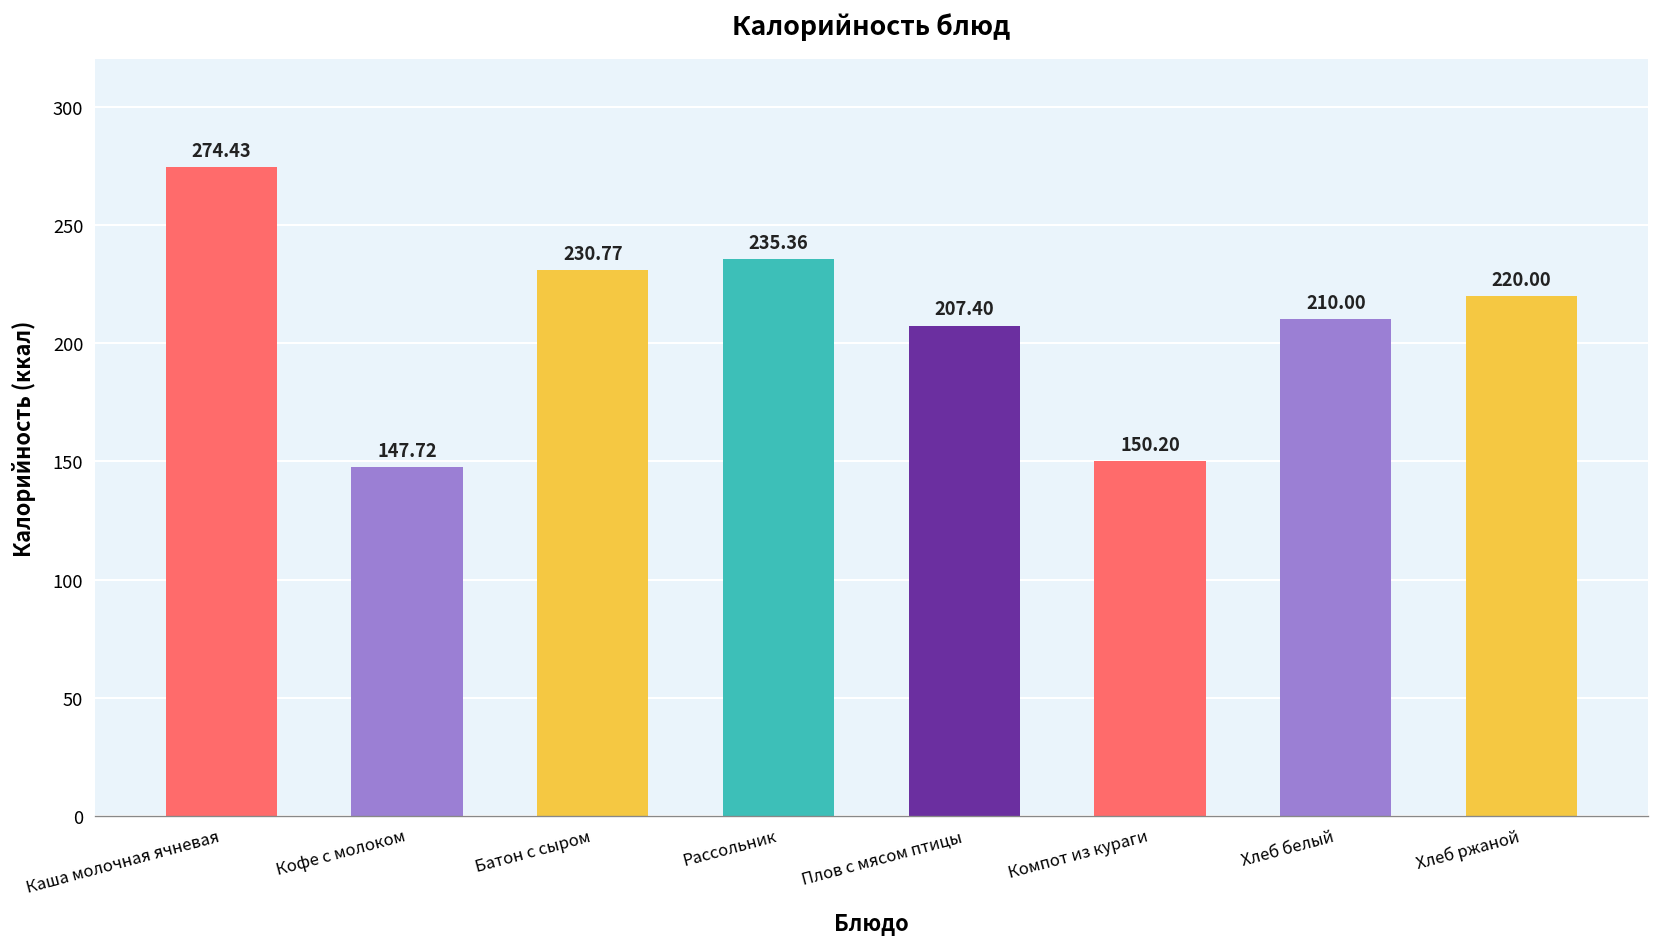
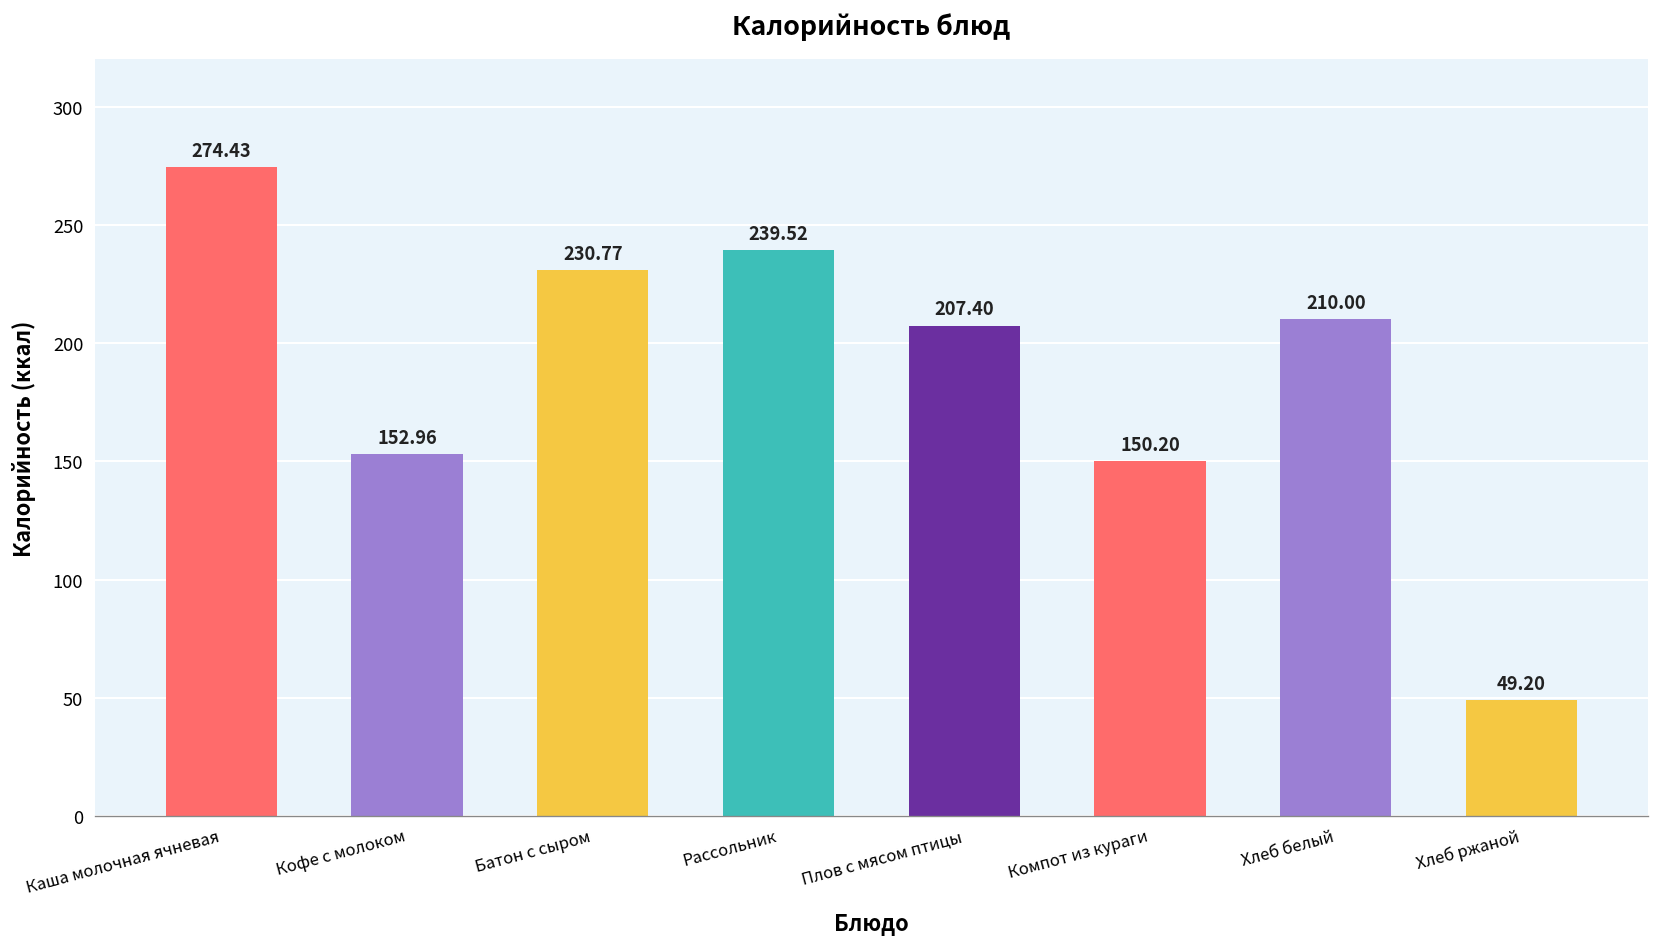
Кофе с молоком: 147.72 -> 152.96
Рассольник: 235.36 -> 239.52
Хлеб ржаной: 220.00 -> 49.20
